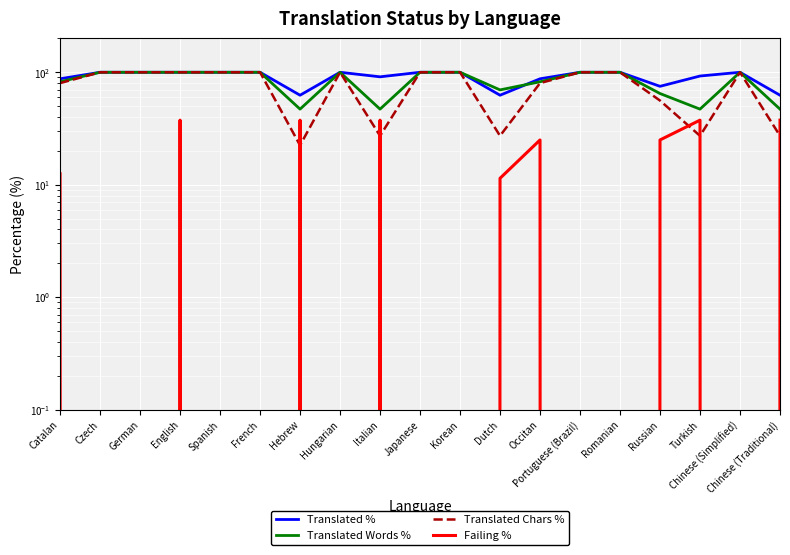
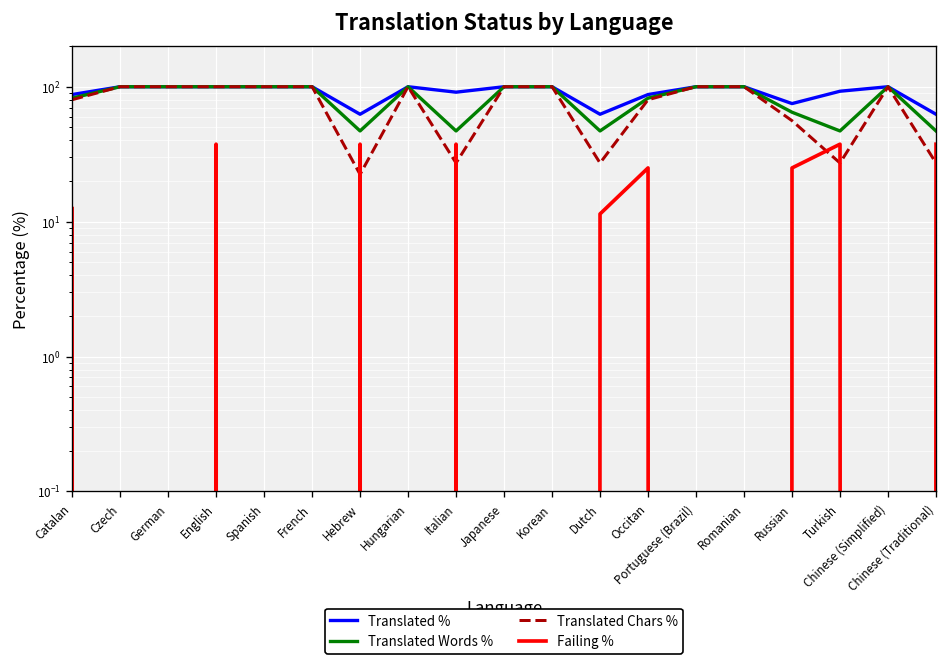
Translated Words %, Dutch: 70 -> 47
